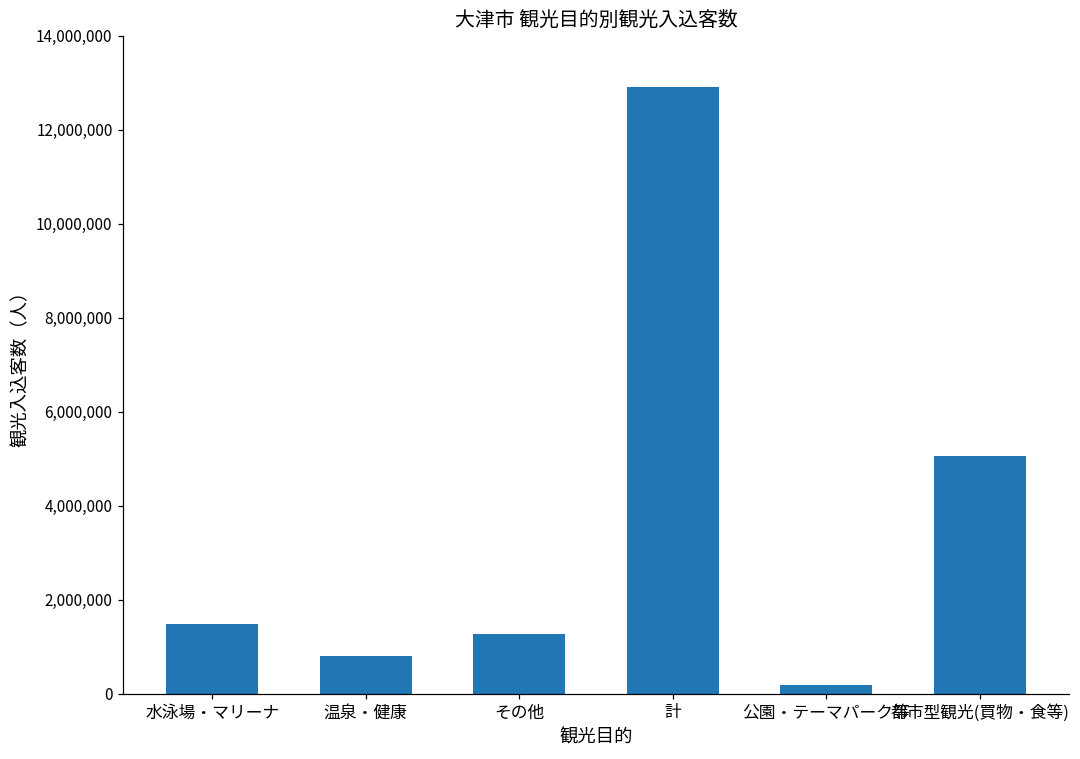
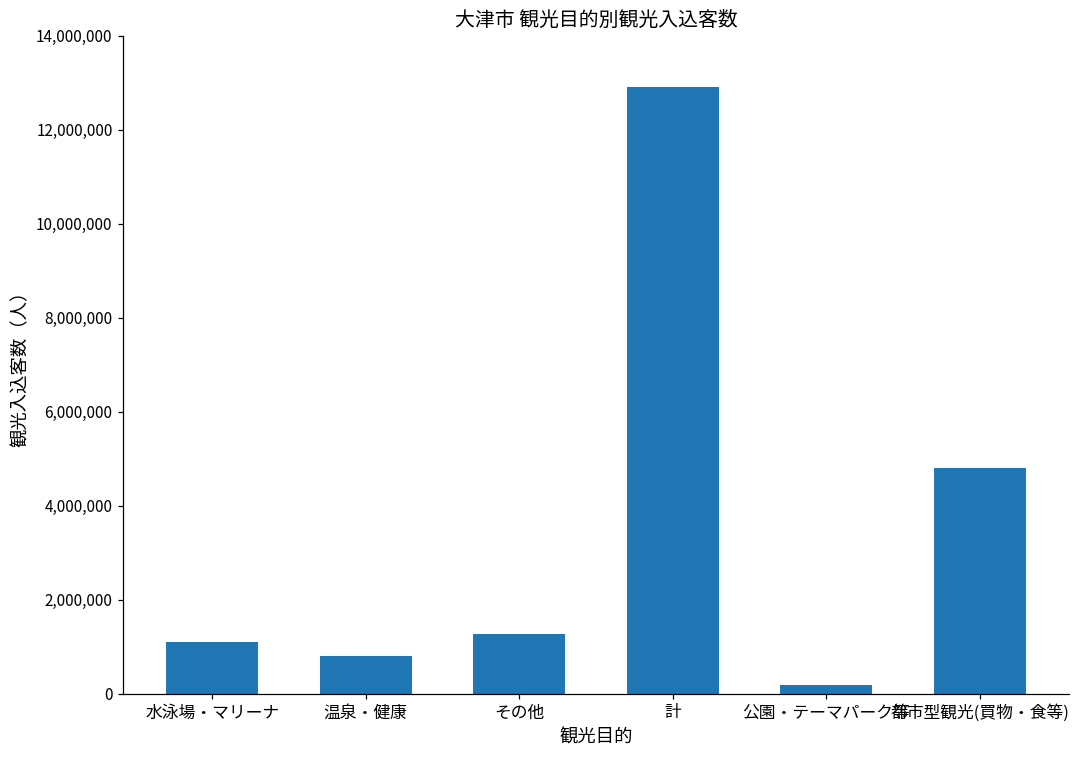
水泳場・マリーナ: 1,500,000 -> 1,100,000
都市型観光(買物・食等): 5,100,000 -> 4,800,000
